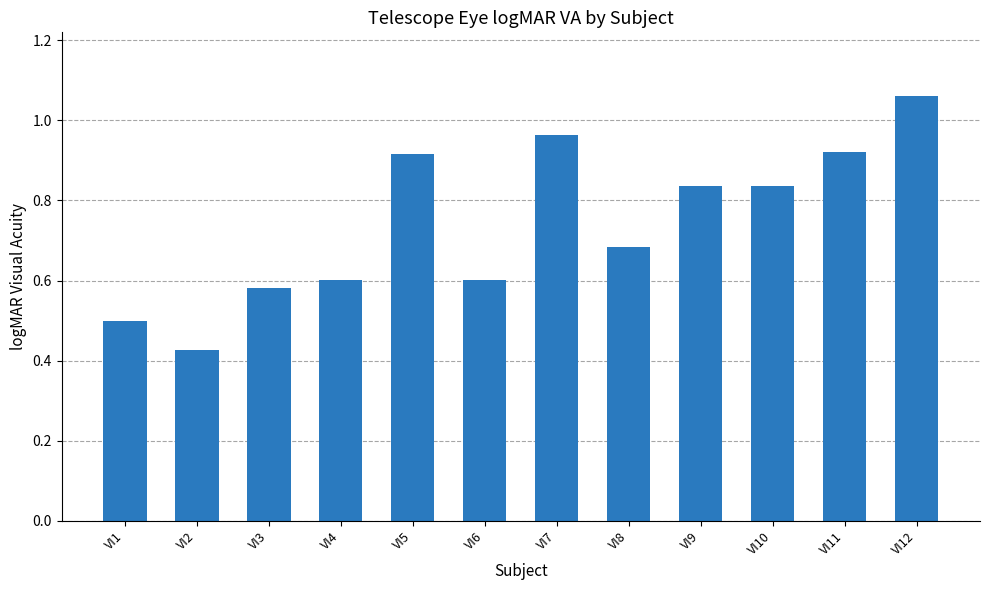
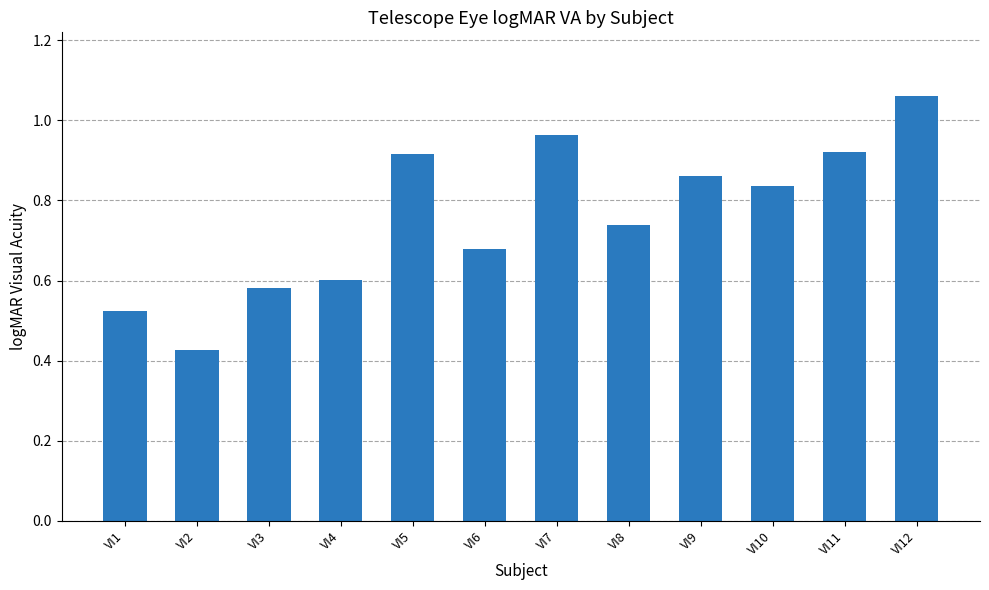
VI1: 0.50 -> 0.53
VI6: 0.60 -> 0.68
VI8: 0.68 -> 0.74
VI9: 0.83 -> 0.86
